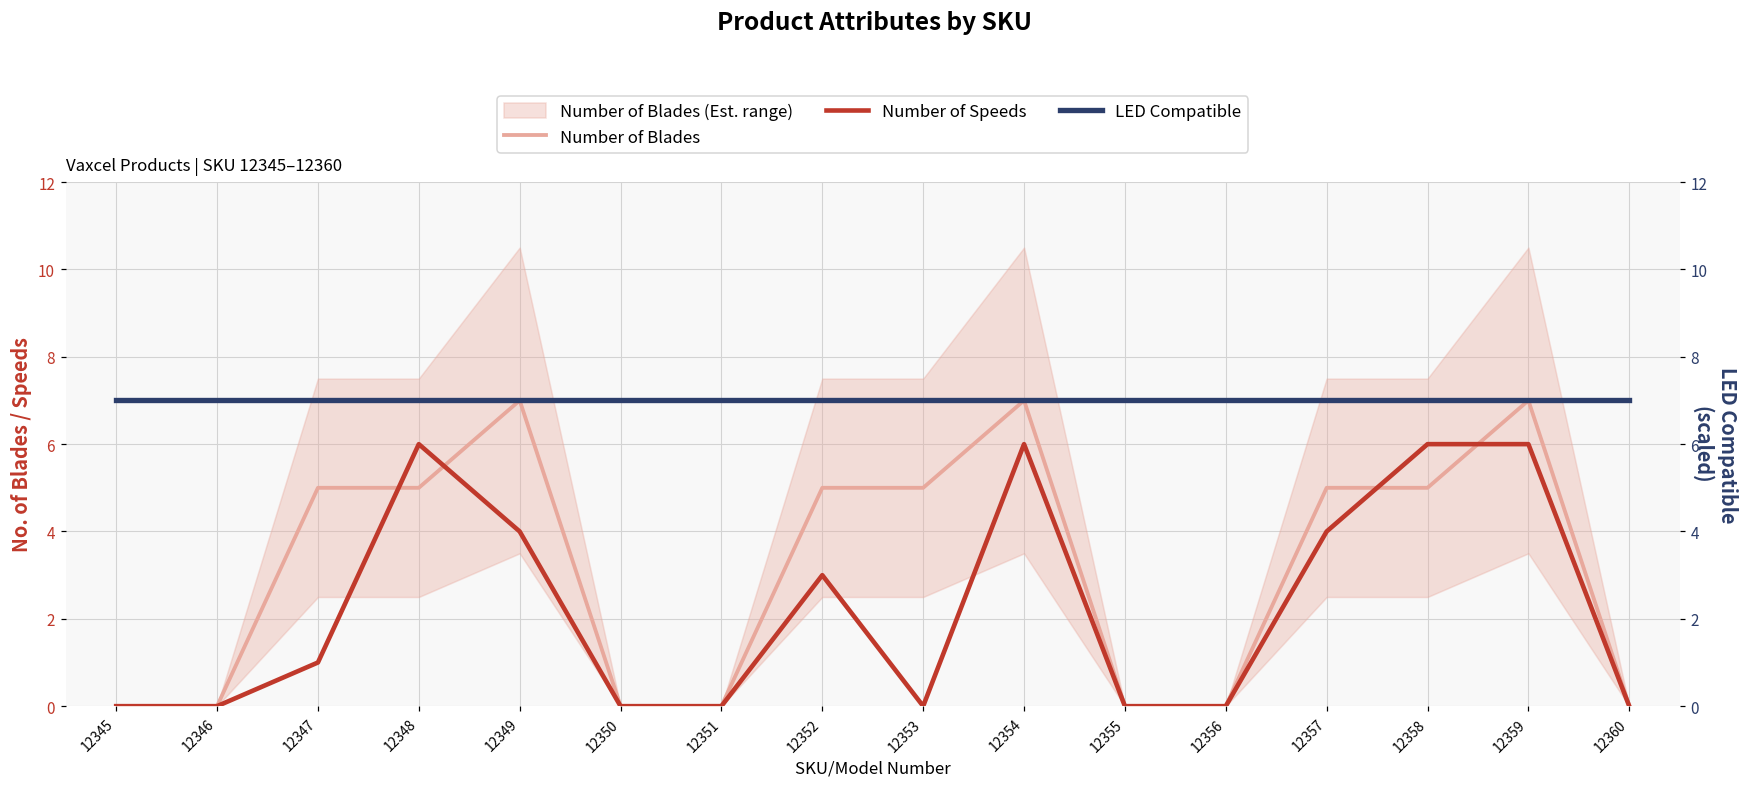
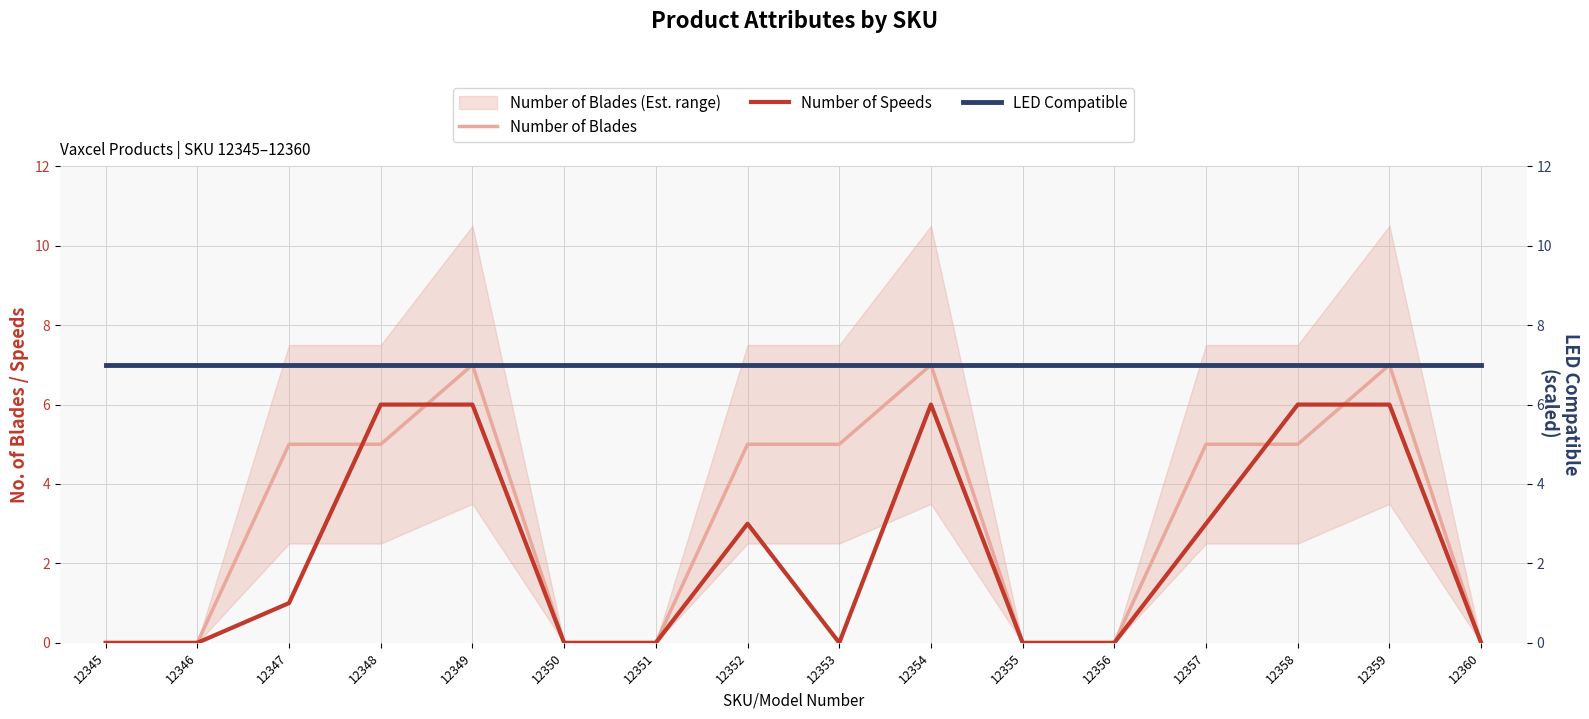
Number of Speeds, 12349: 4 -> 6
Number of Speeds, 12357: 4 -> 3
